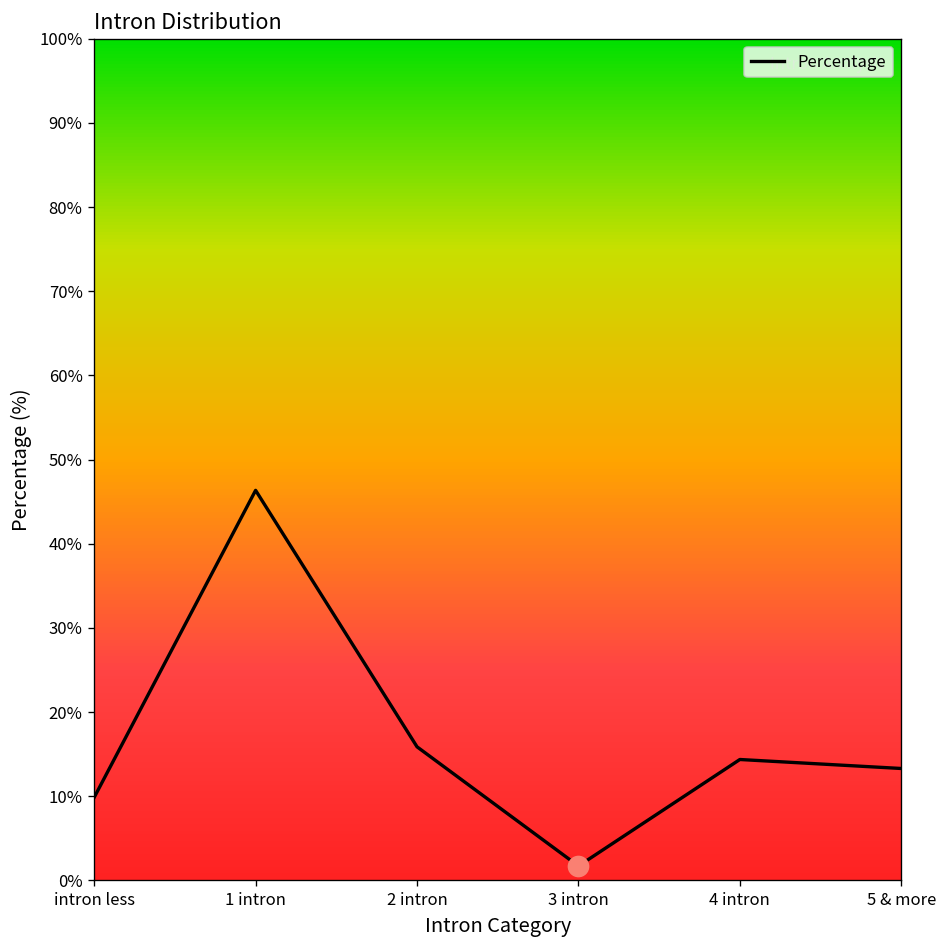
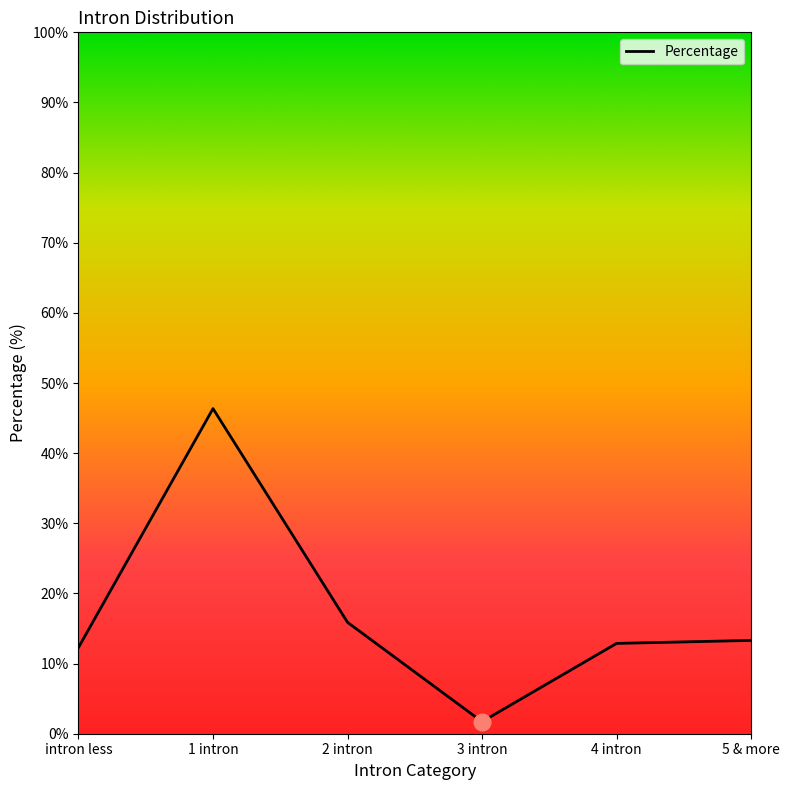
Percentage, intron less: 10% -> 12%
Percentage, 4 intron: 14% -> 13%
